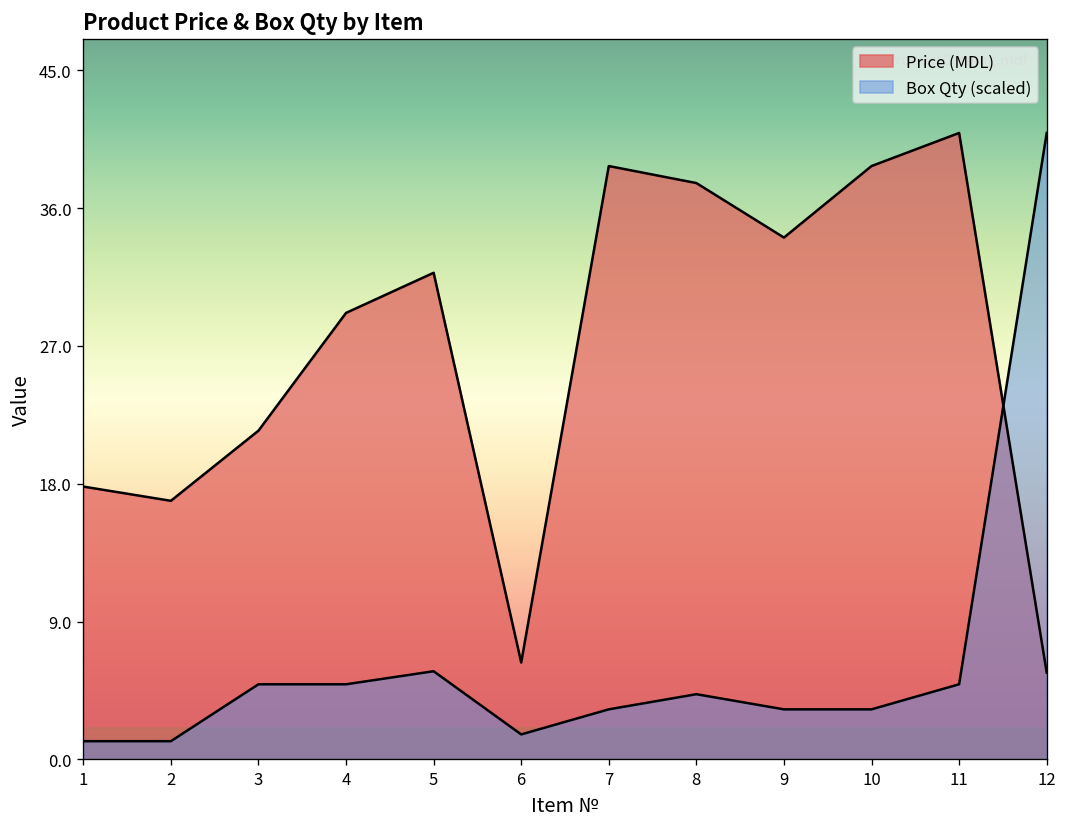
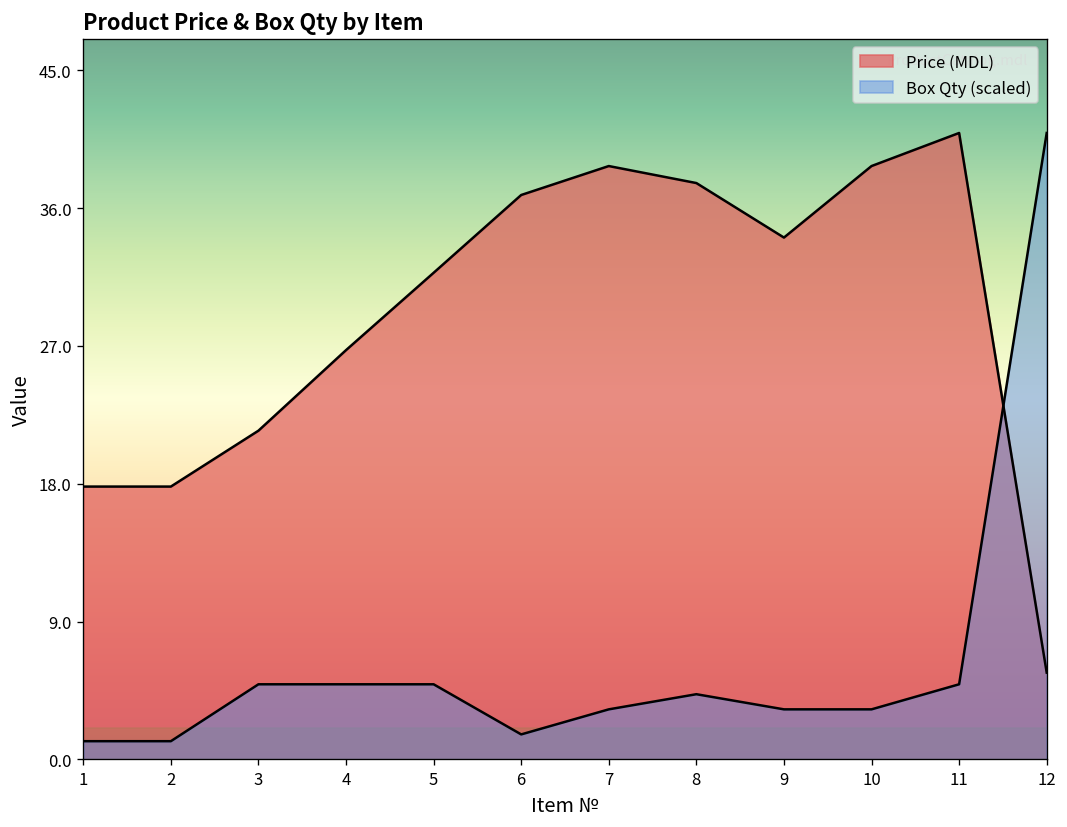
Price (MDL), 2: 16.9 -> 17.8
Price (MDL), 4: 29.2 -> 26.7
Box Qty (scaled), 5: 5.8 -> 4.9
Price (MDL), 6: 6.3 -> 36.9
